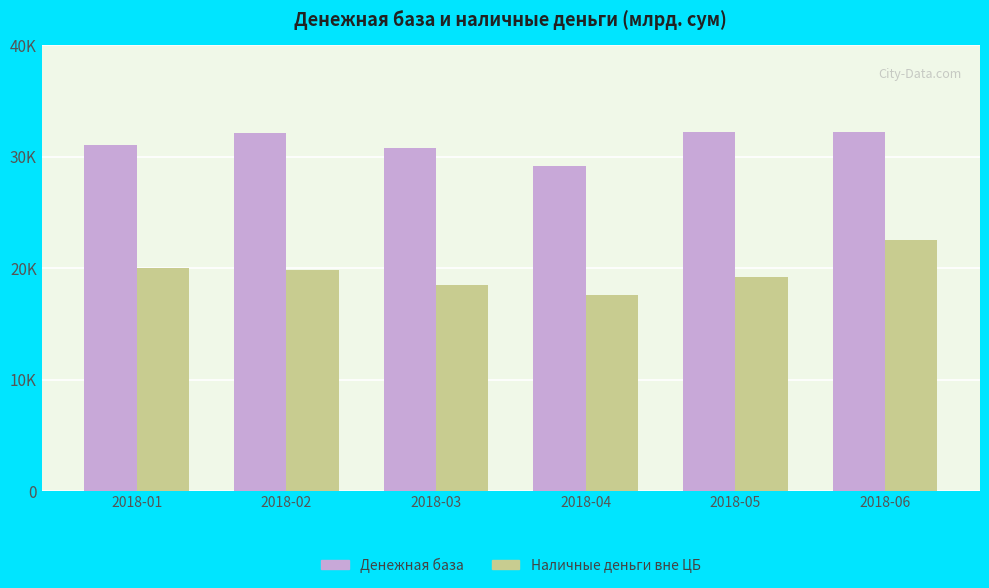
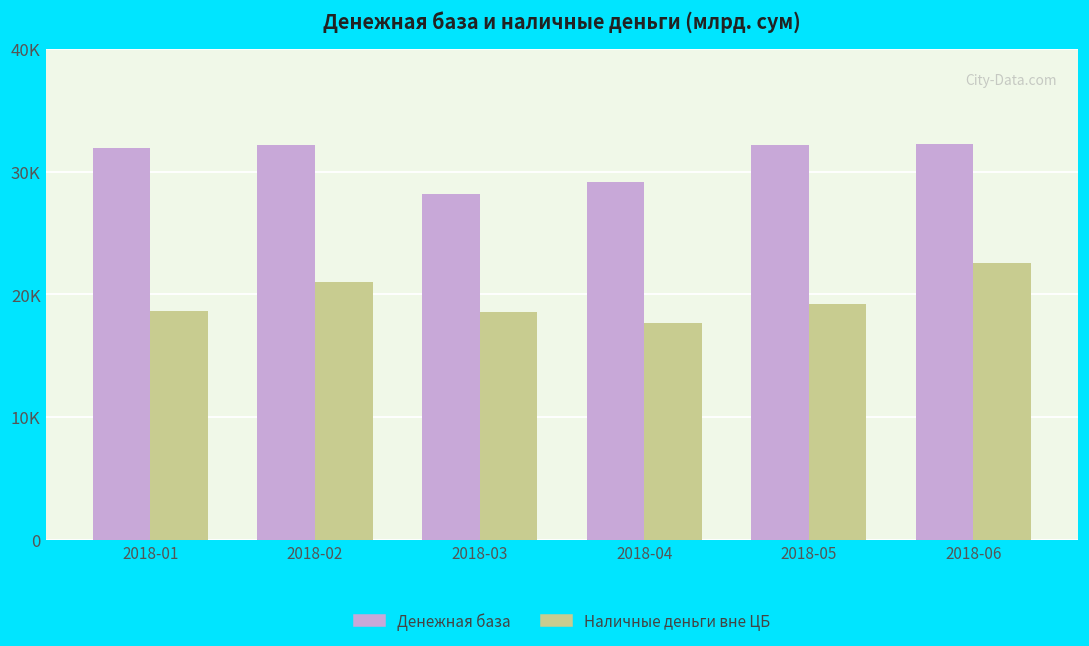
Денежная база, 2018-01: 31100 -> 31900
Наличные деньги вне ЦБ, 2018-01: 20100 -> 18600
Наличные деньги вне ЦБ, 2018-02: 19900 -> 21000
Денежная база, 2018-03: 30800 -> 28200
